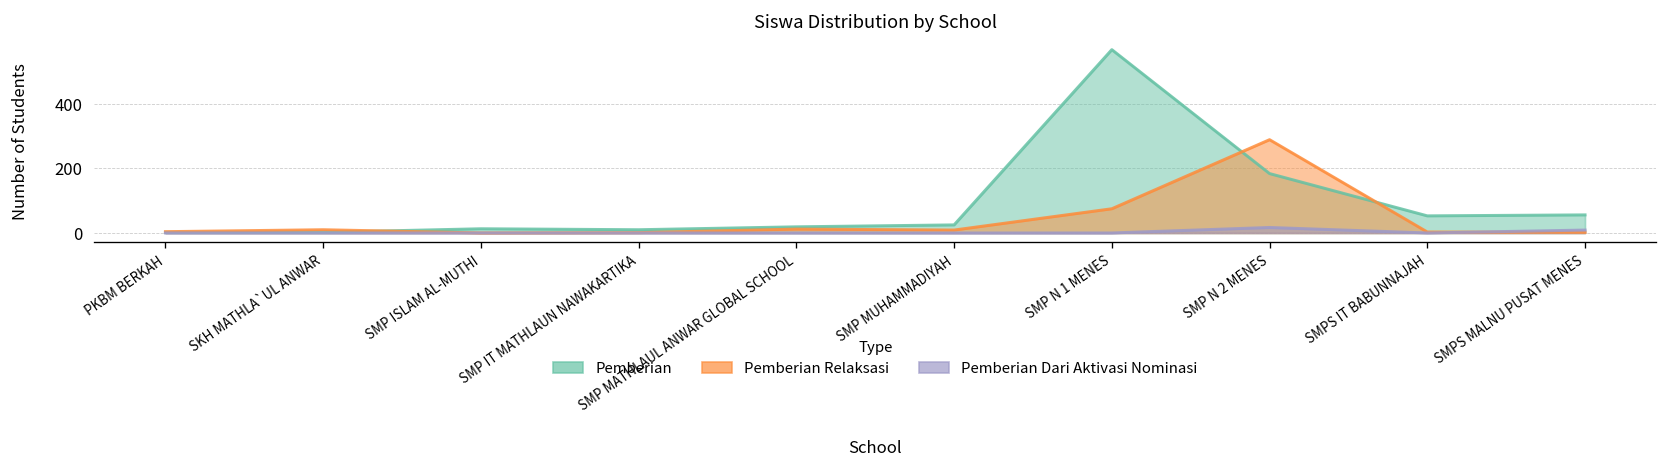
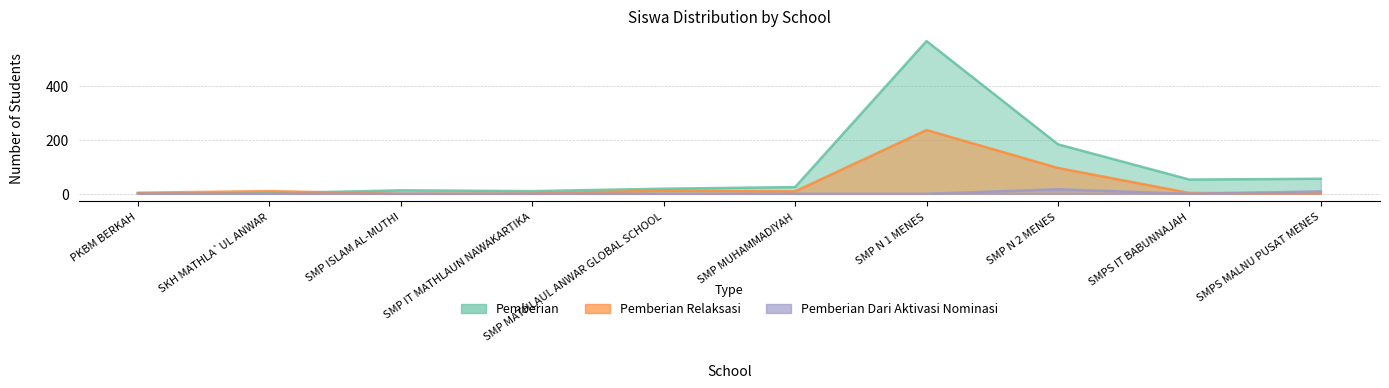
Pemberian Relaksasi, SMP N 1 MENES: 80 -> 240
Pemberian Relaksasi, SMP N 2 MENES: 290 -> 100
